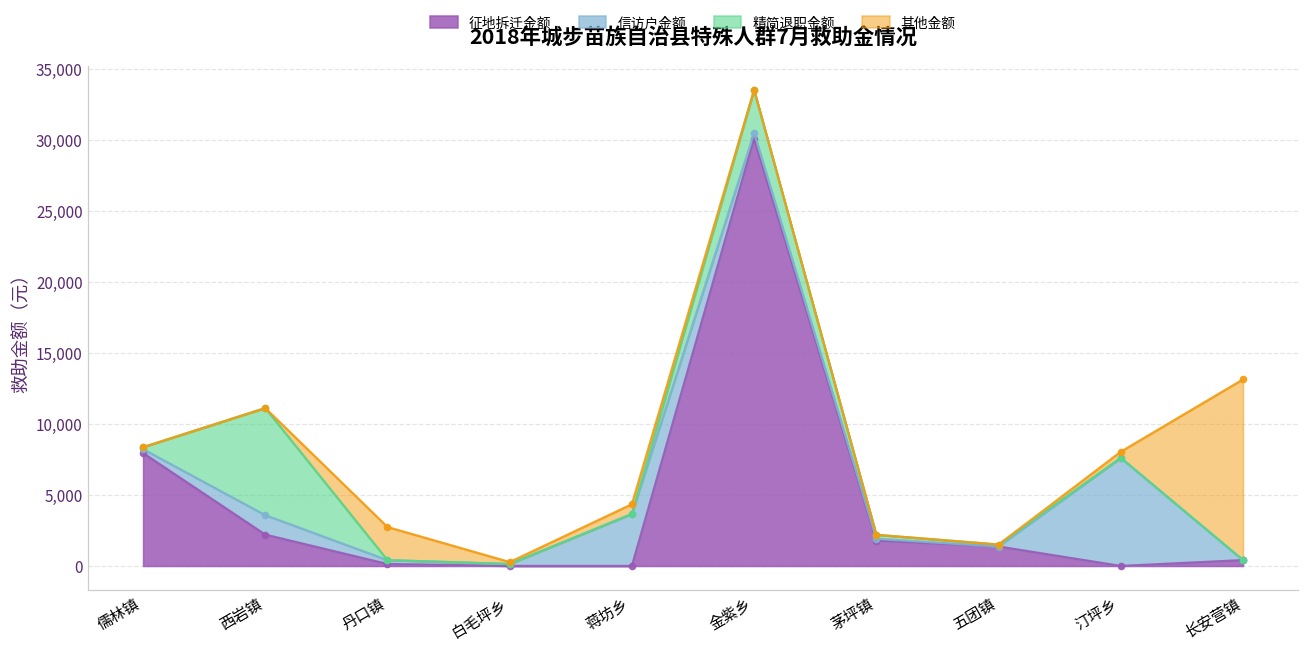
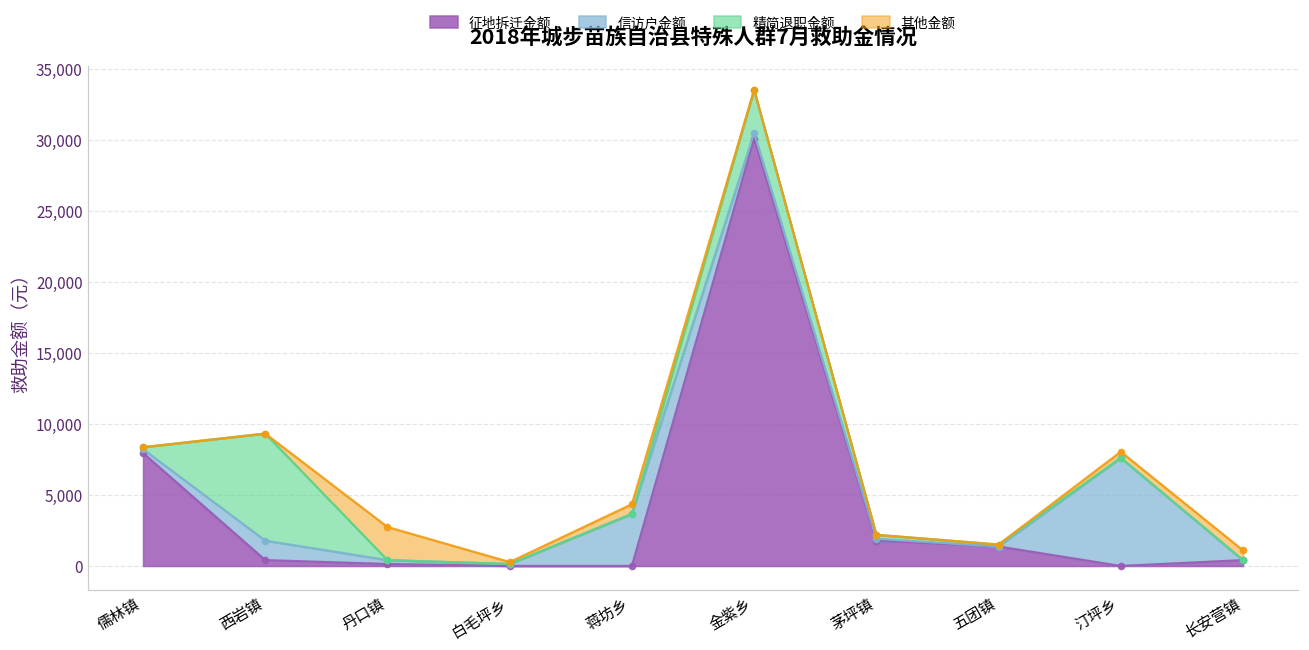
征地拆迁金额, 西岩镇: 2,200 -> 400
其他金额, 长安营镇: 12,700 -> 700
